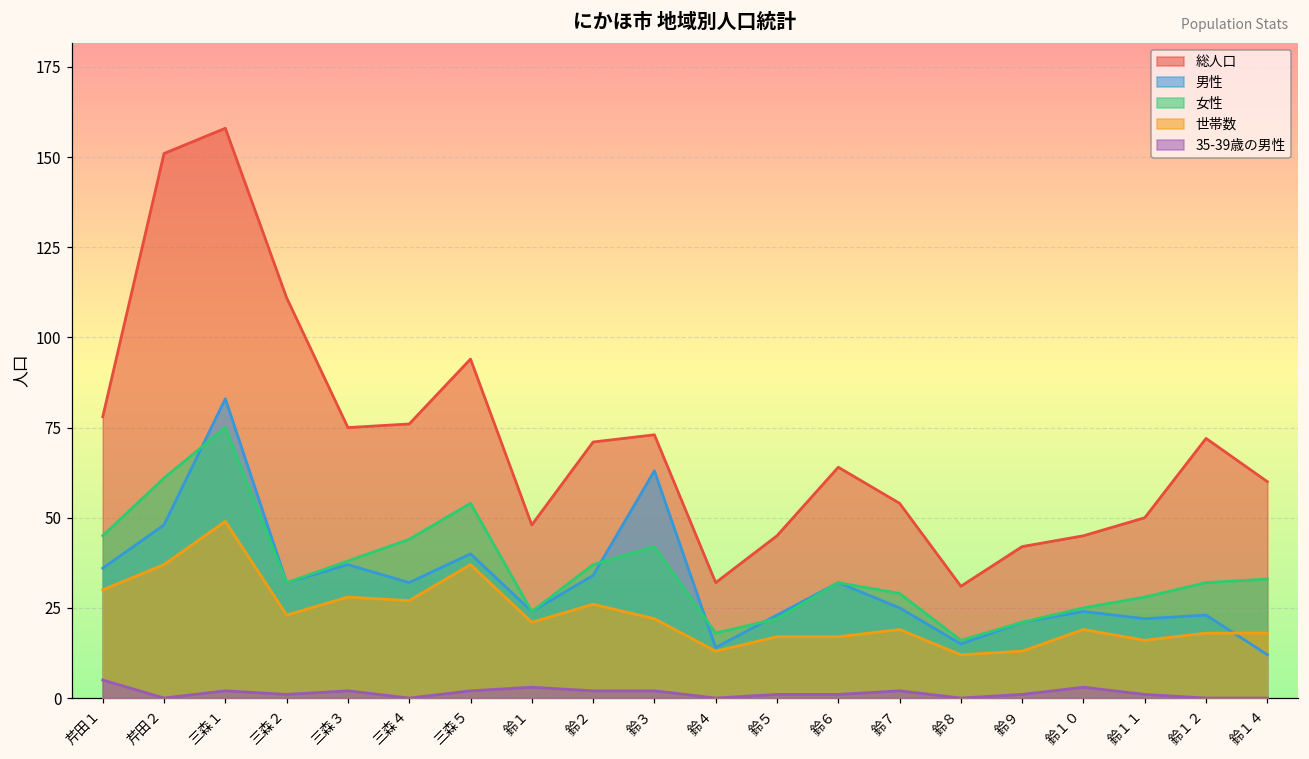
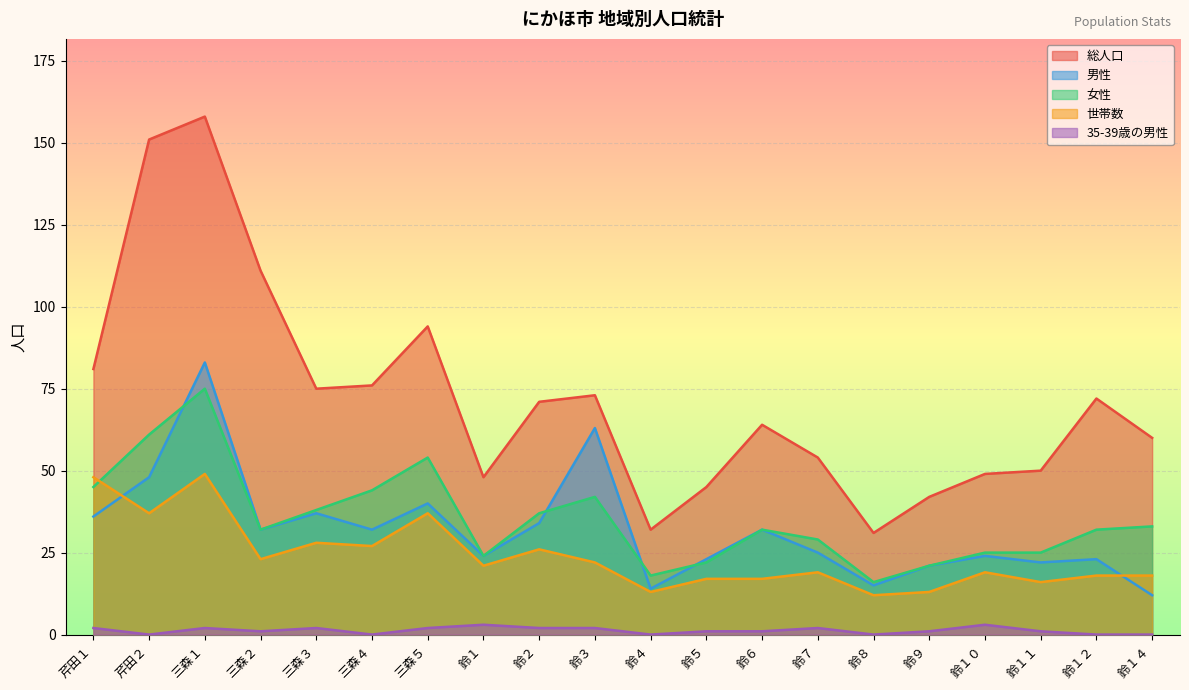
総人口, 芹田１: 78 -> 81
世帯数, 芹田１: 30 -> 48
35-39歳の男性, 芹田１: 5 -> 2
総人口, 鈴１０: 45 -> 49
女性, 鈴１１: 28 -> 25
